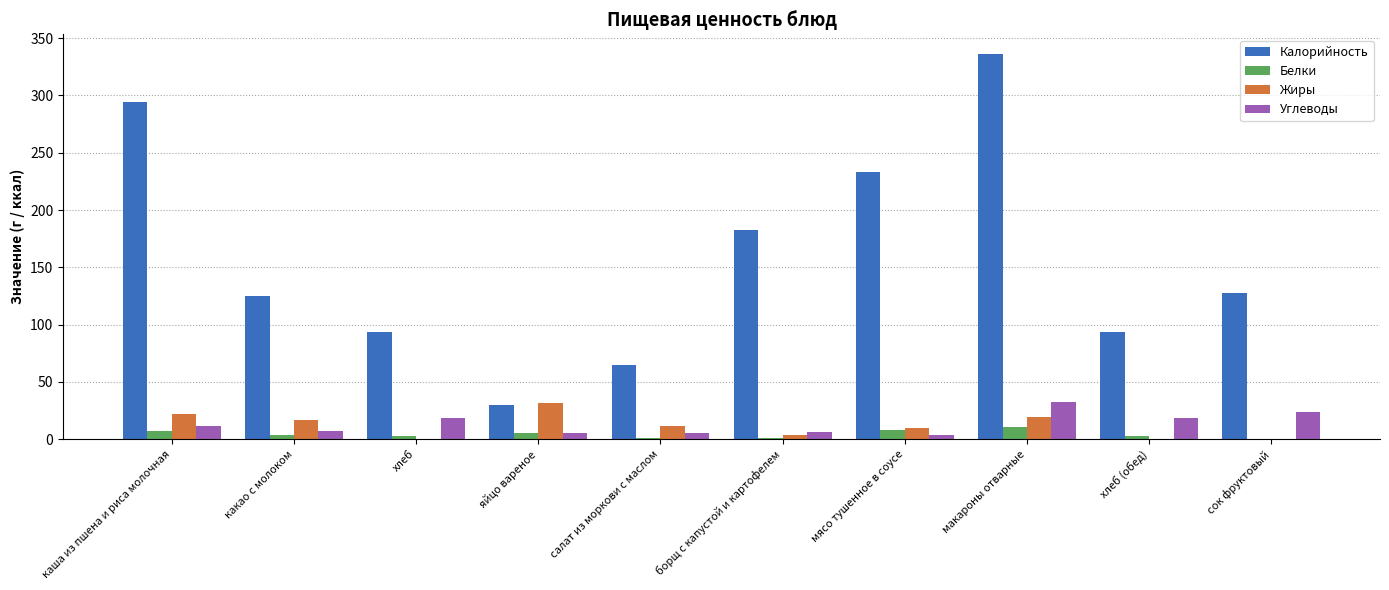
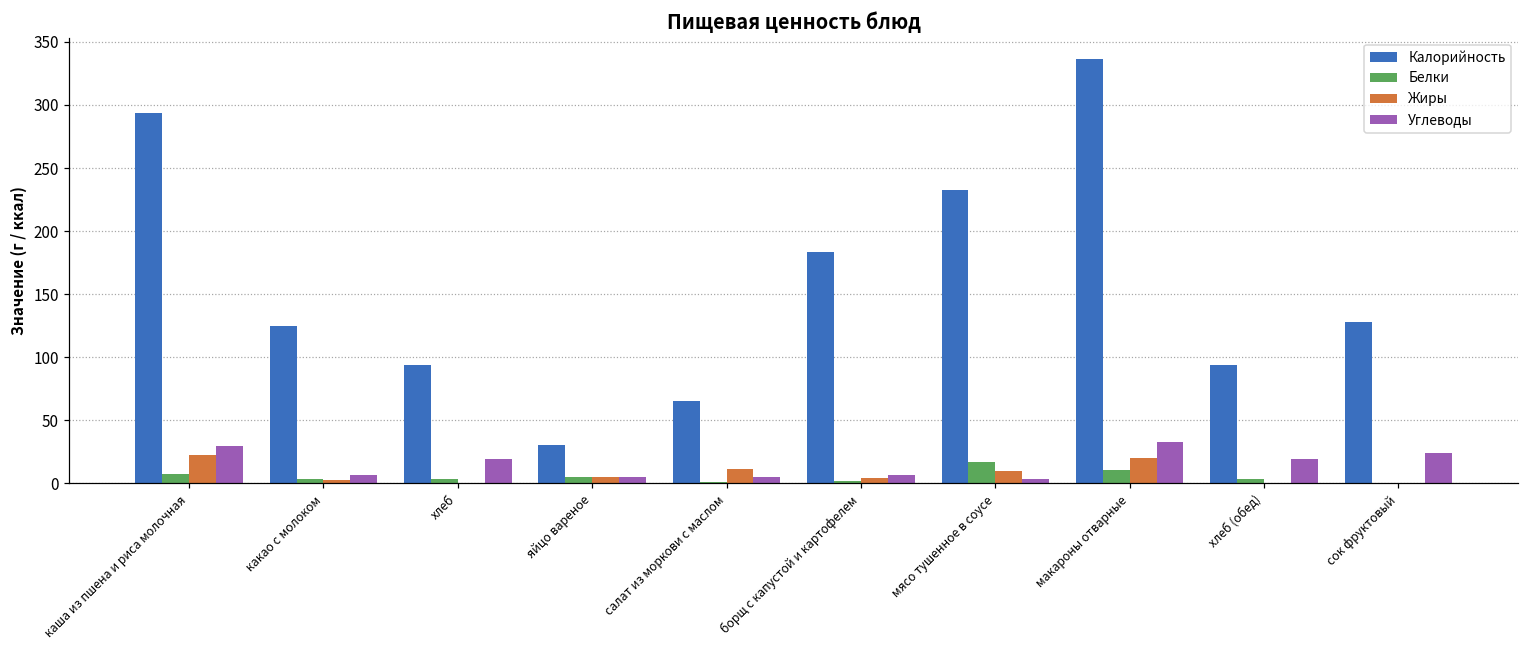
Углеводы, каша из пшена и риса молочная: 11 -> 29
Жиры, какао с молоком: 17 -> 3
Жиры, яйцо вареное: 32 -> 5
Белки, мясо тушенное в соусе: 8 -> 17
